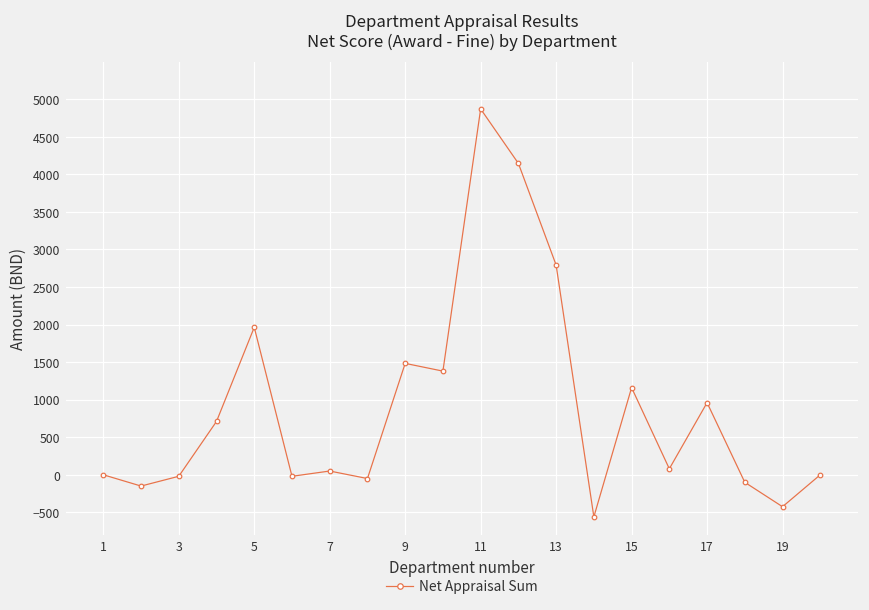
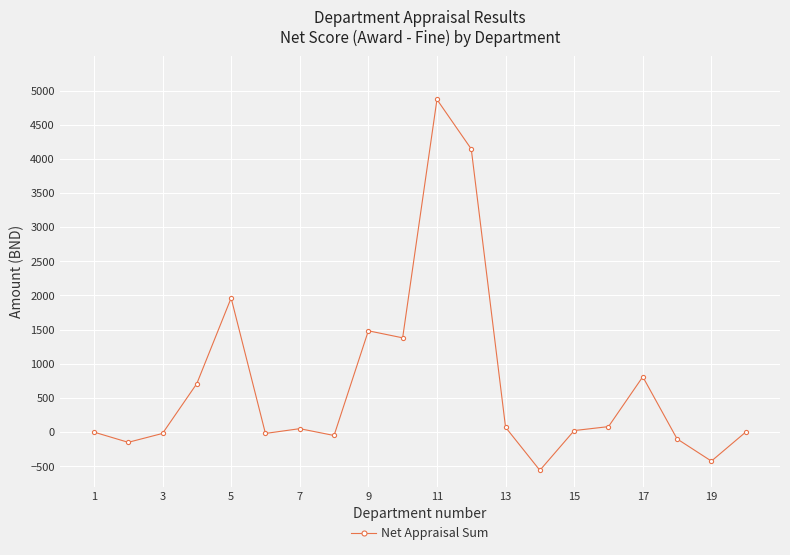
13: 2800 -> 100
15: 1200 -> 0
17: 1000 -> 800
